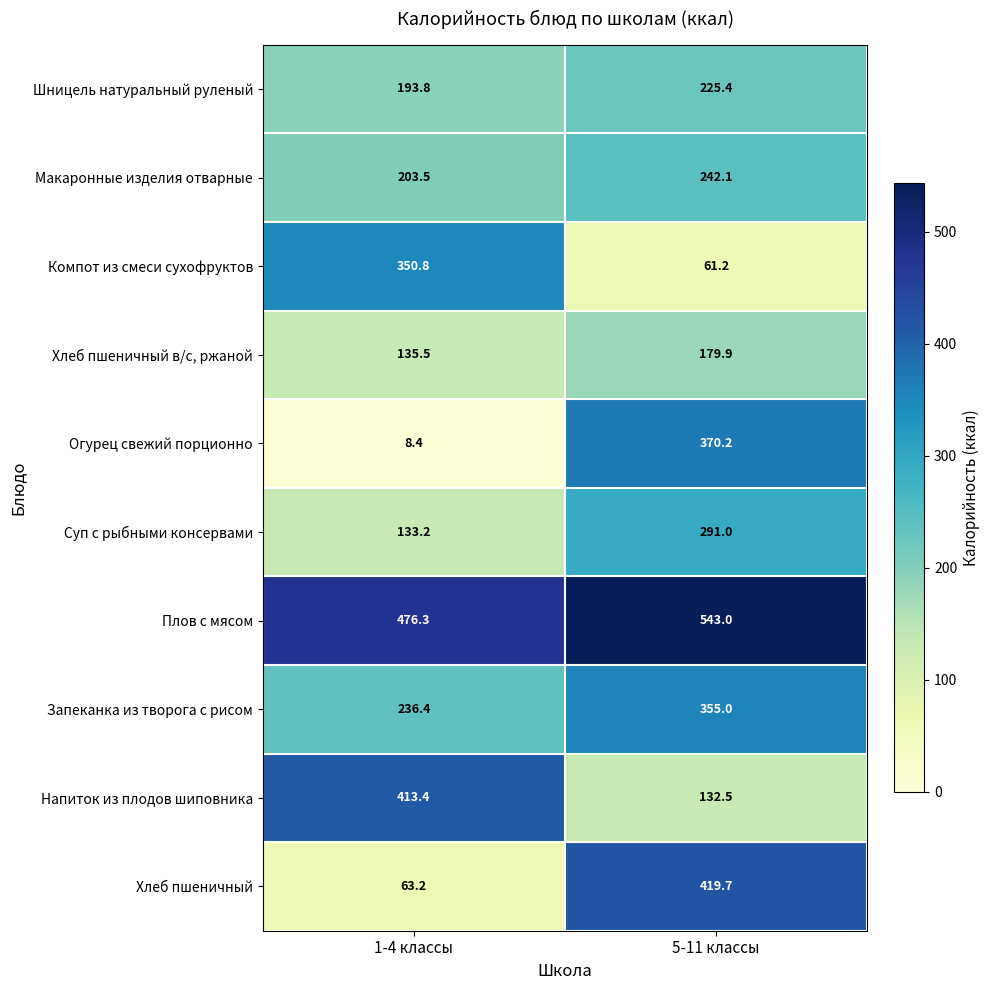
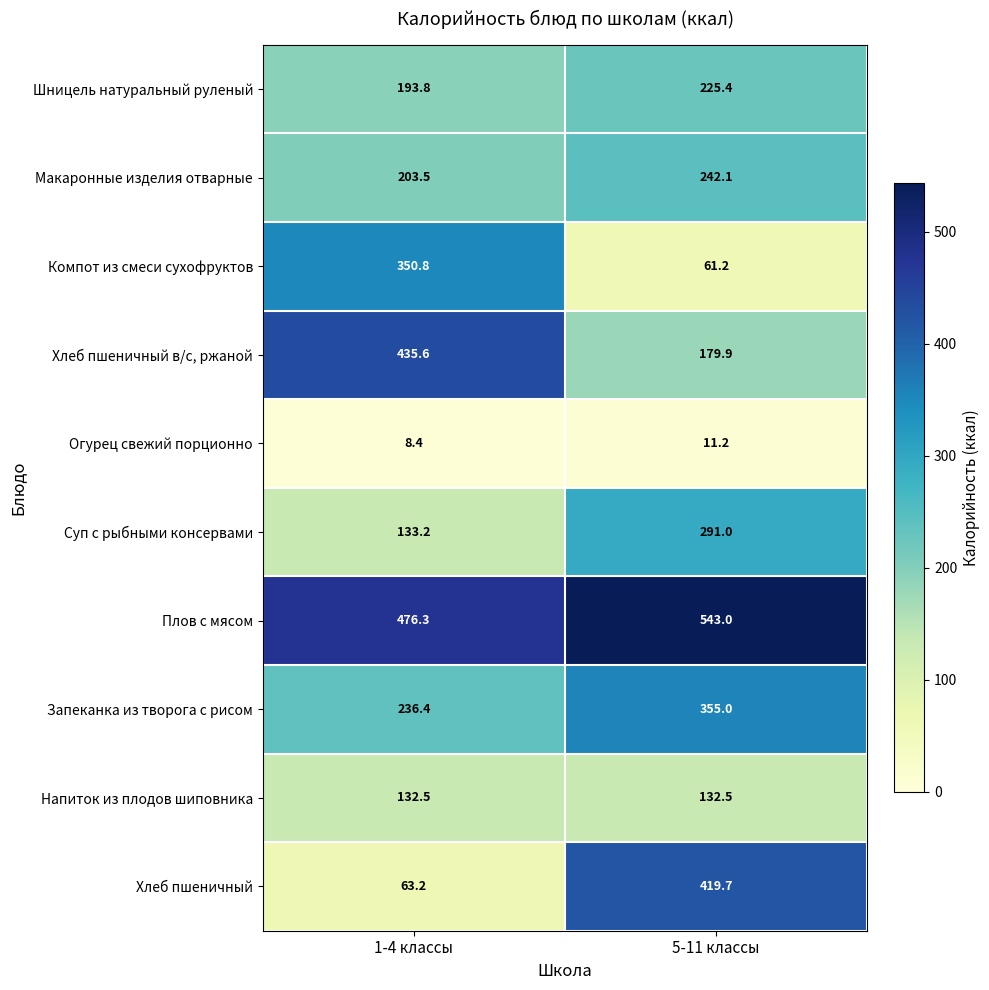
Хлеб пшеничный в/с, ржаной, 1-4 классы: 135.5 -> 435.6
Огурец свежий порционно, 5-11 классы: 370.2 -> 11.2
Напиток из плодов шиповника, 1-4 классы: 413.4 -> 132.5
